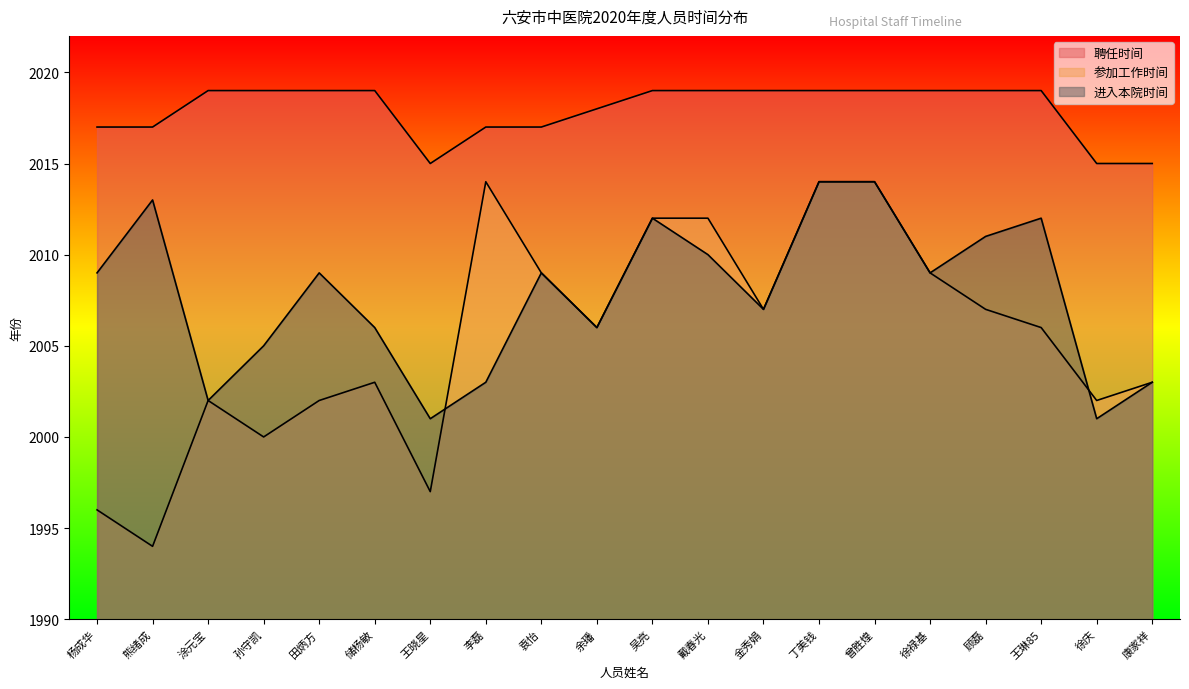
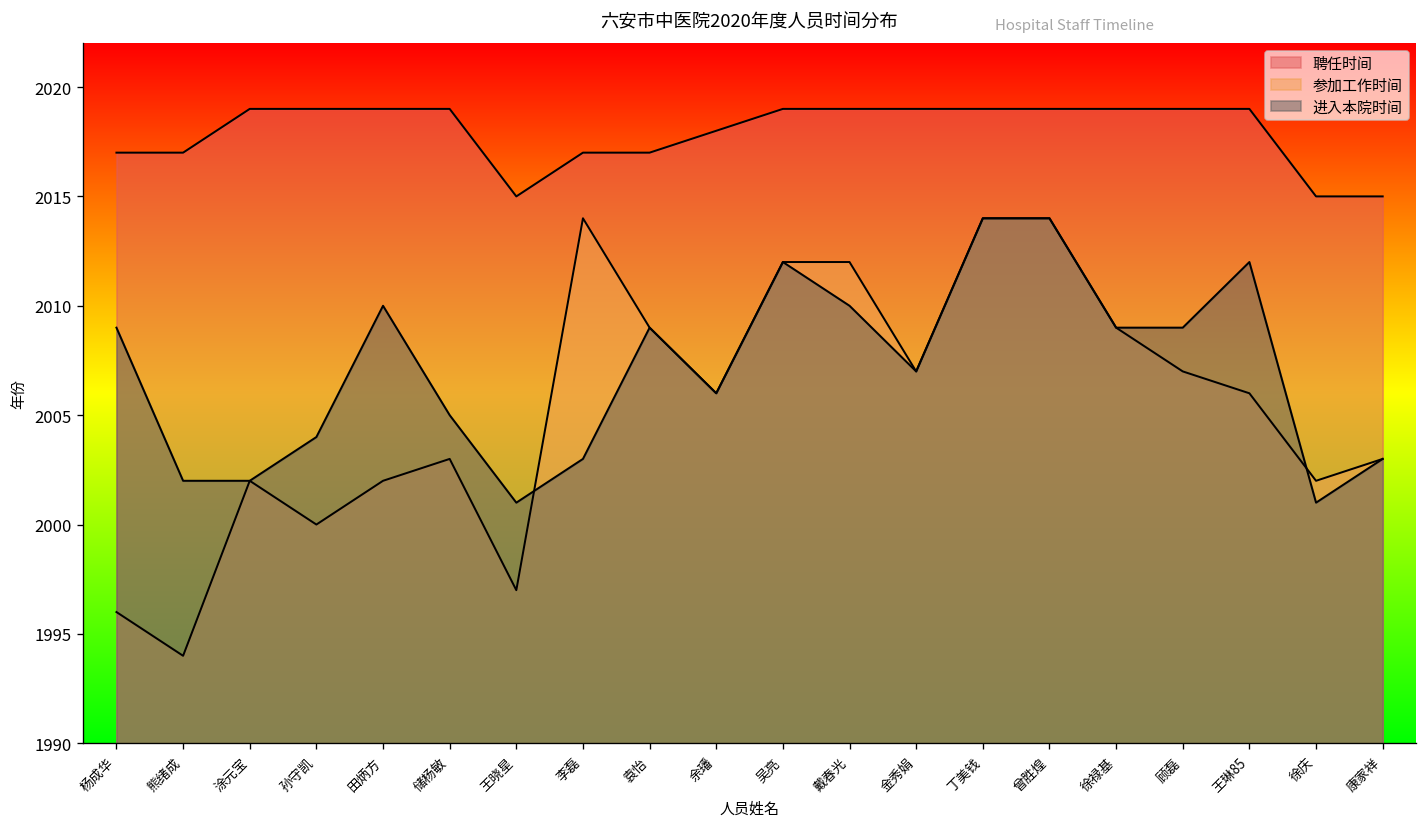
进入本院时间, 熊绪成: 2013 -> 2002
进入本院时间, 孙守凯: 2005 -> 2004
进入本院时间, 田炳方: 2009 -> 2010
进入本院时间, 储杨敏: 2006 -> 2005
进入本院时间, 顾磊: 2011 -> 2009
